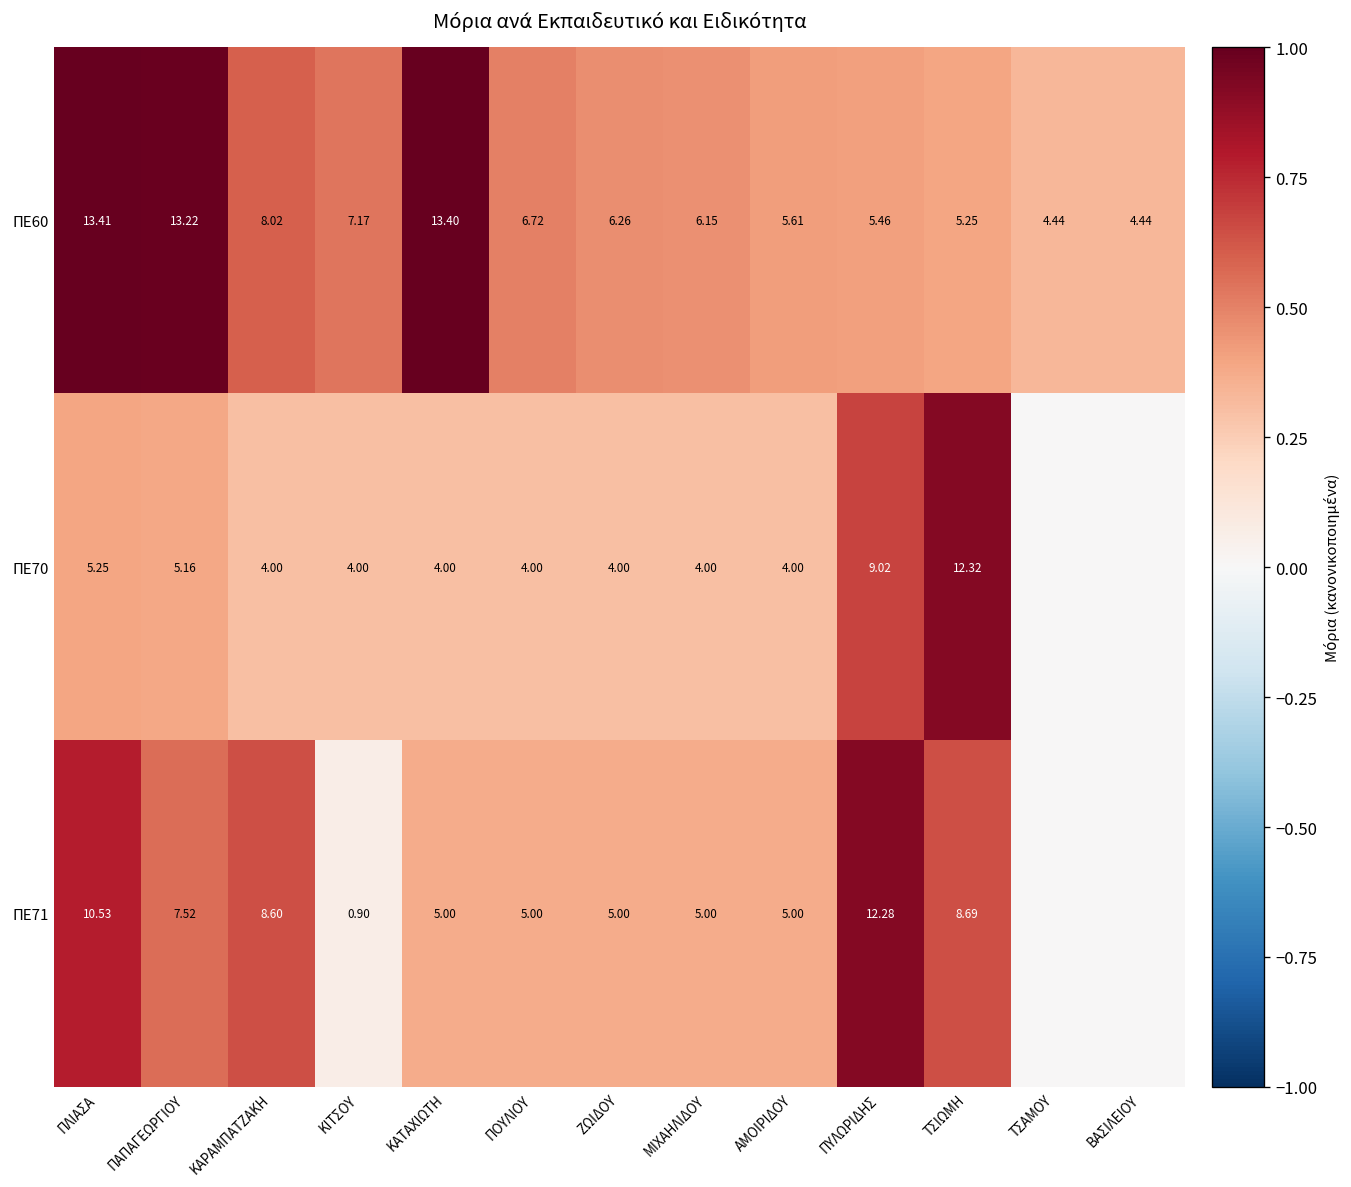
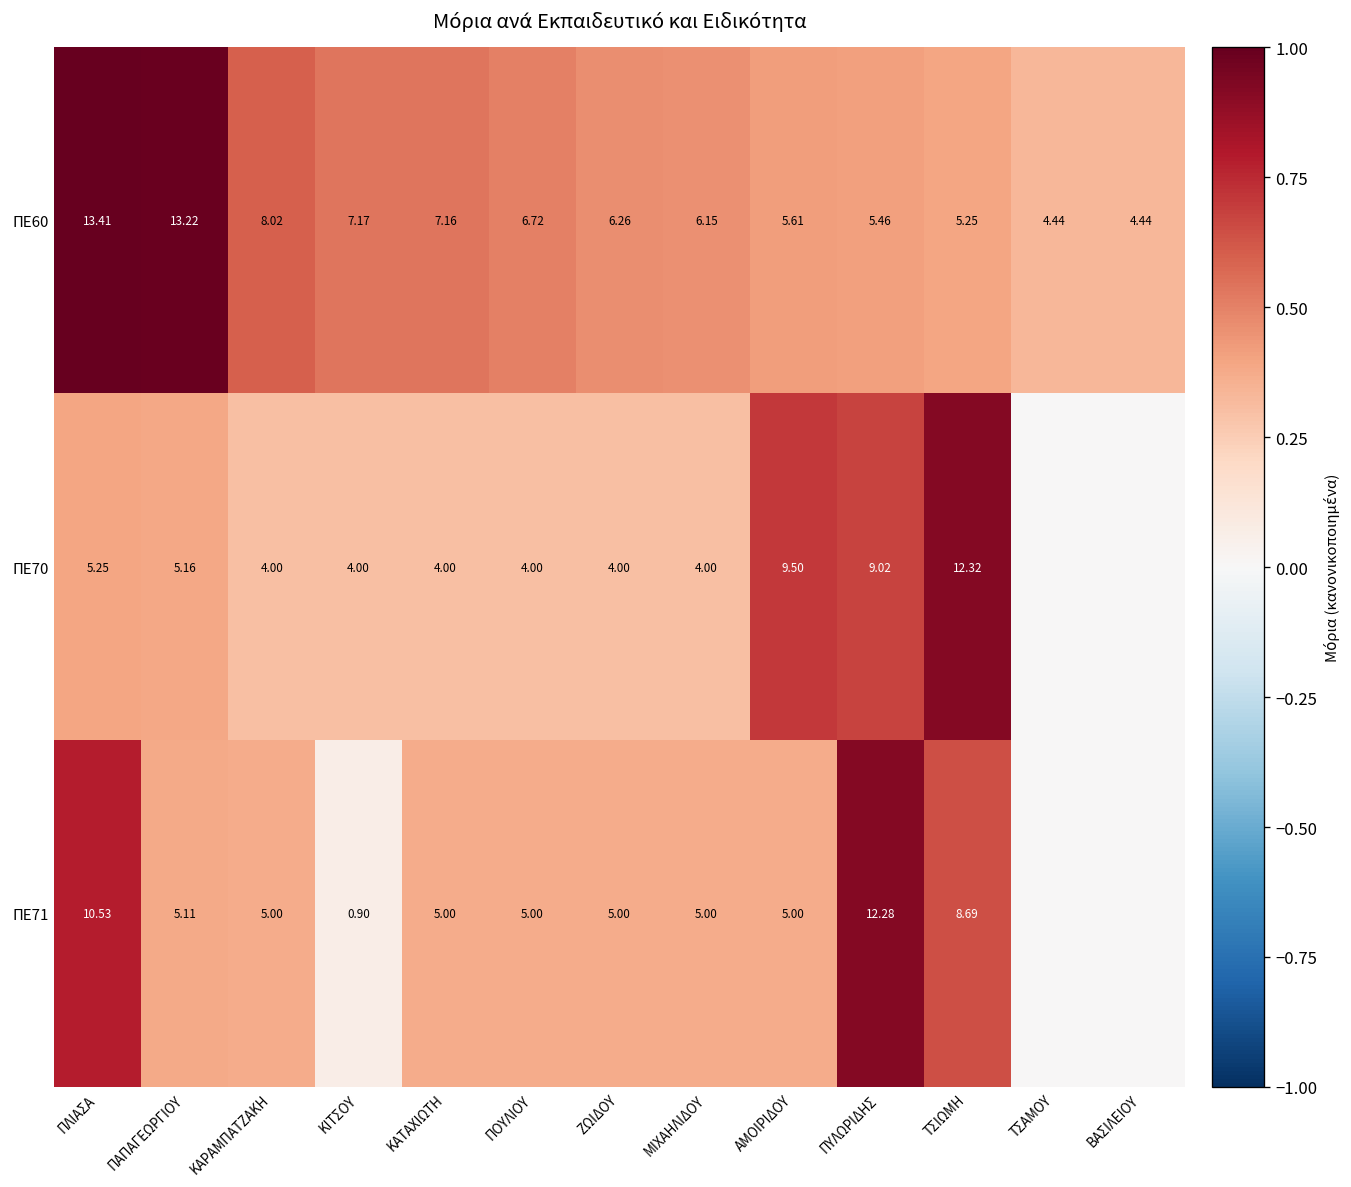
ΠΕ60, ΚΑΤΑΧΙΩΤΗ: 13.40 -> 7.16
ΠΕ70, ΑΜΟΙΡΙΔΟΥ: 4.00 -> 9.50
ΠΕ71, ΠΑΠΑΓΕΩΡΓΙΟΥ: 7.52 -> 5.11
ΠΕ71, ΚΑΡΑΜΠΑΤΖΑΚΗ: 8.60 -> 5.00
